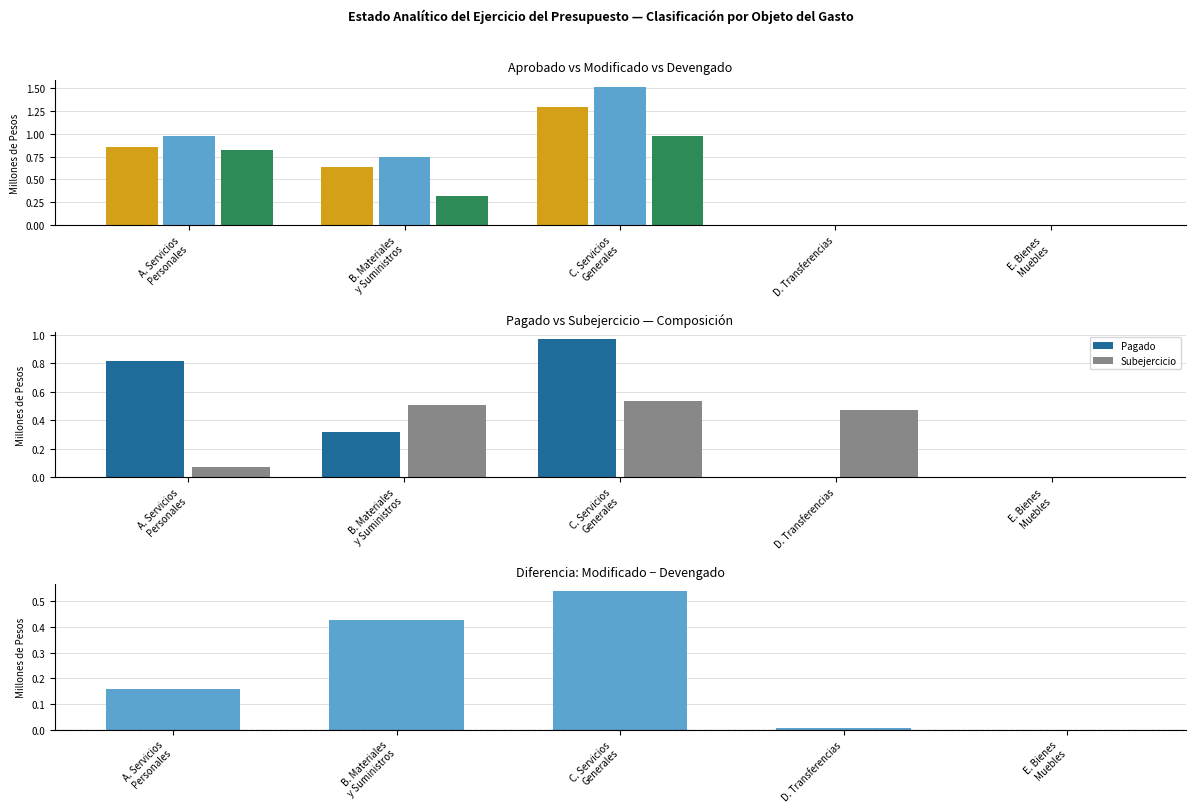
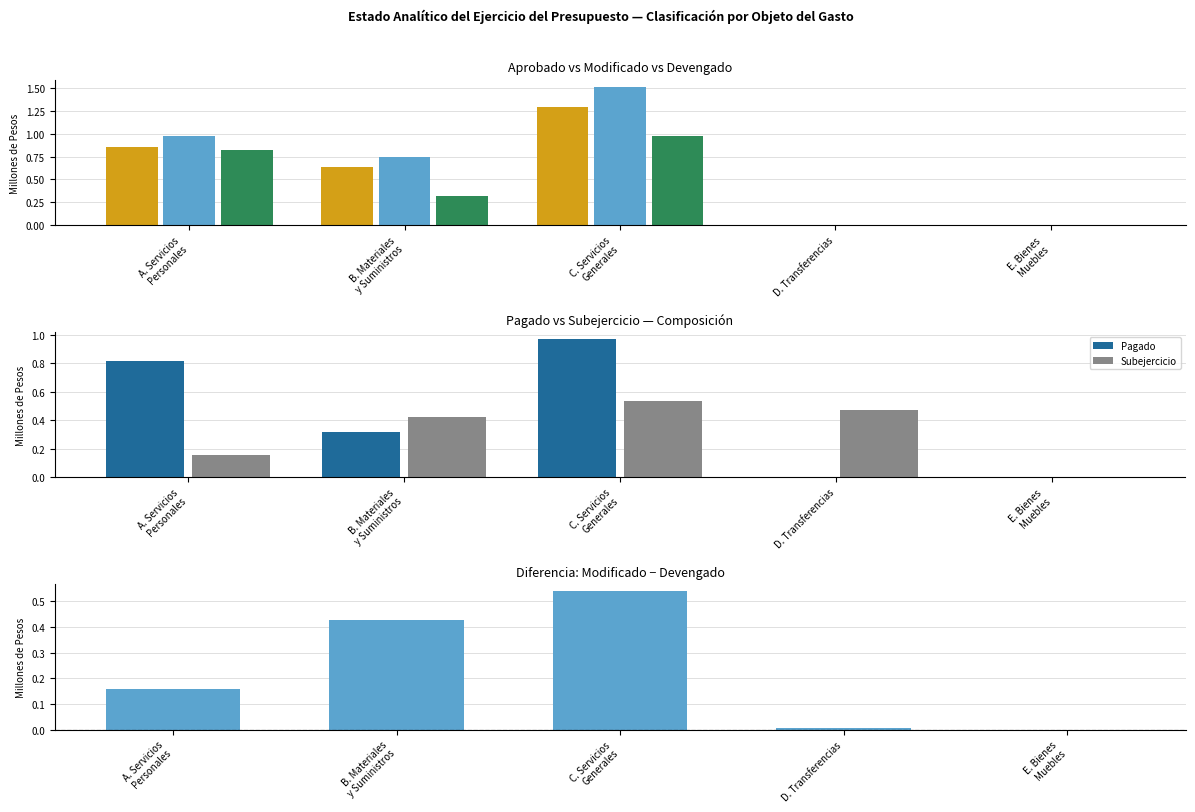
Pagado vs Subejercicio — Composición, Subejercicio, A. Servicios Personales: 0.07 -> 0.16
Pagado vs Subejercicio — Composición, Subejercicio, B. Materiales y Suministros: 0.51 -> 0.43
